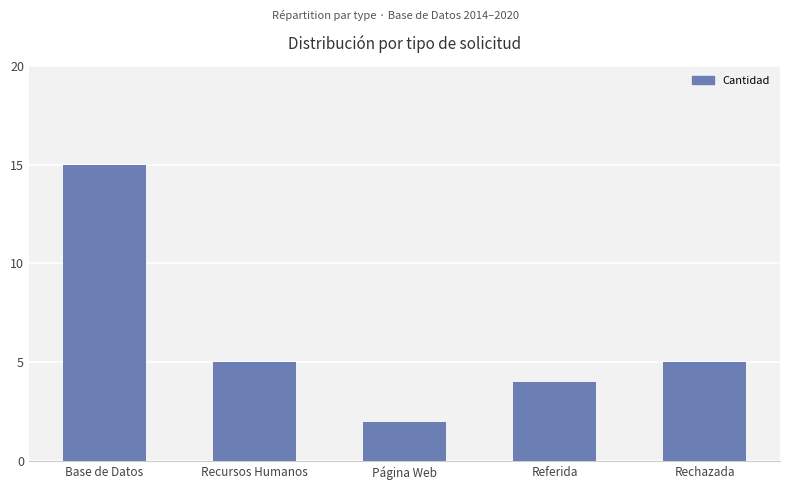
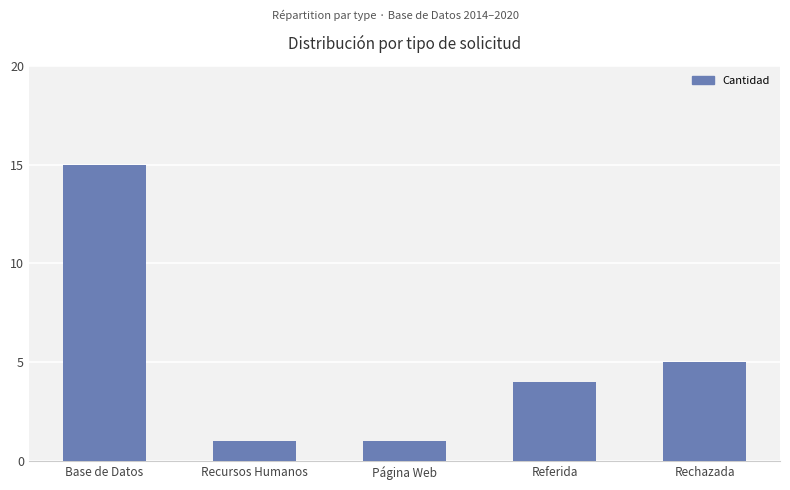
Recursos Humanos: 5 -> 1
Página Web: 2 -> 1
